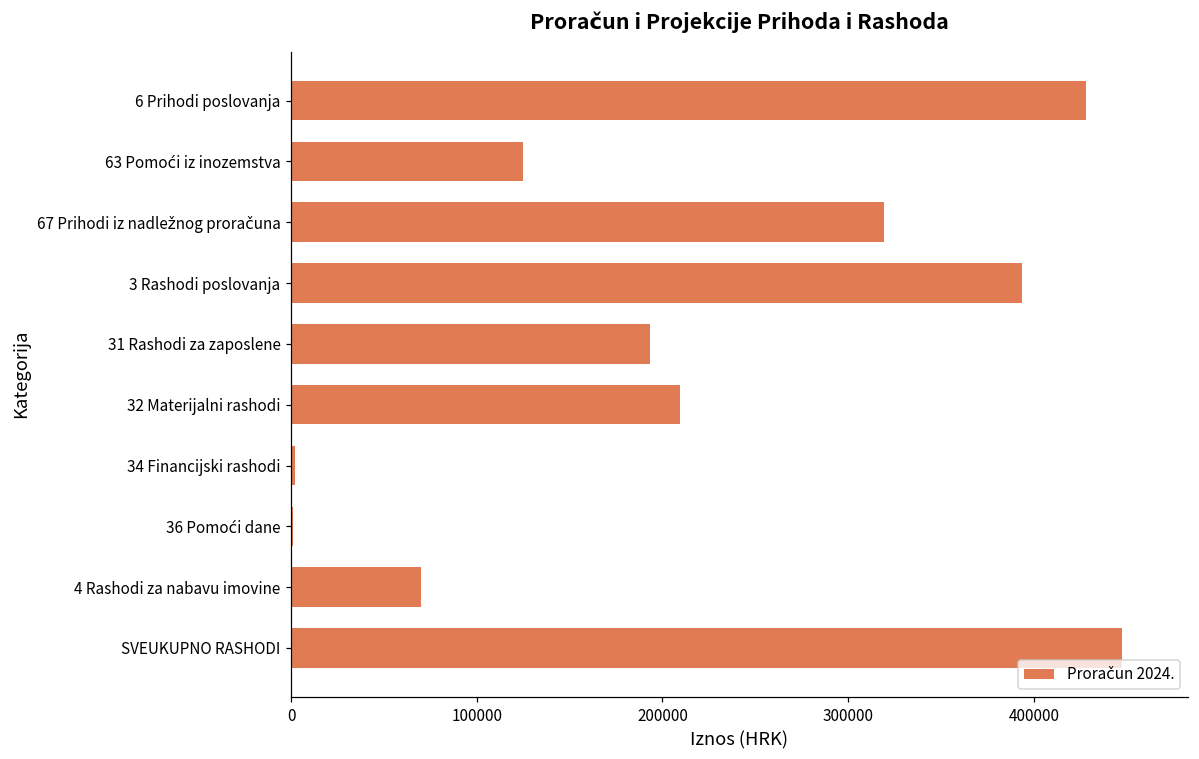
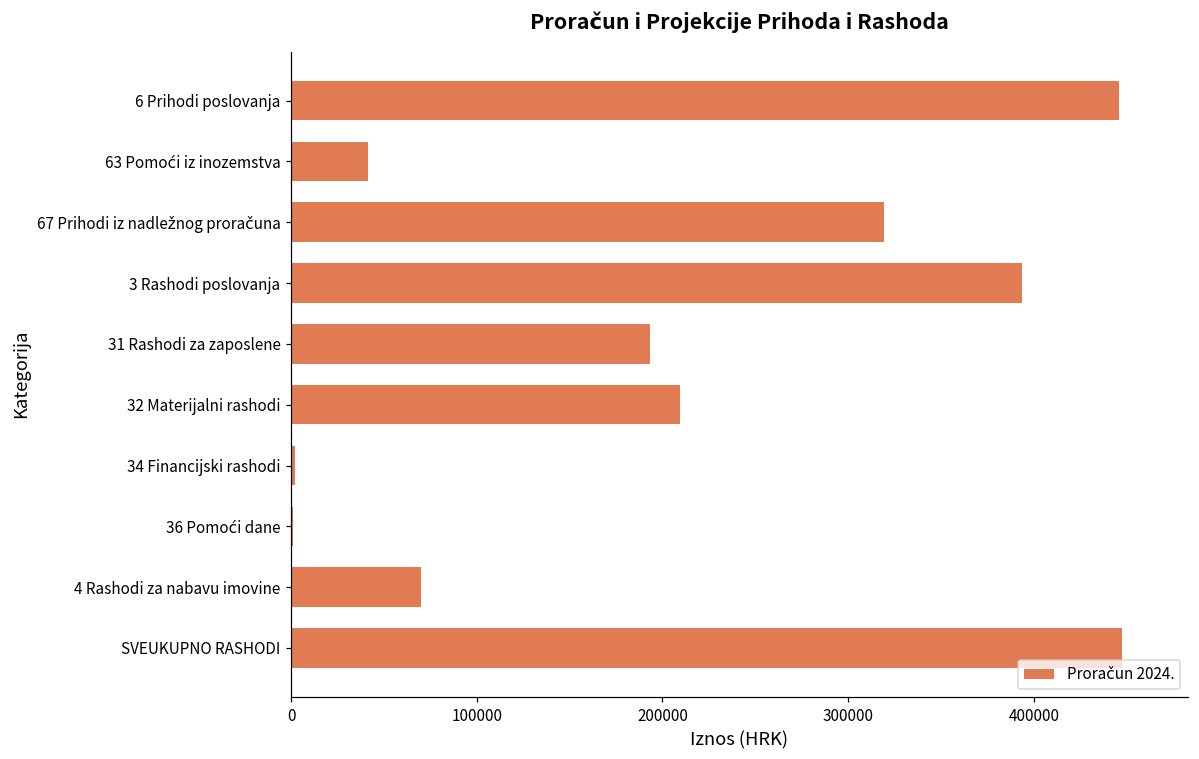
6 Prihodi poslovanja: 428000 -> 446000
63 Pomoći iz inozemstva: 125000 -> 41000
